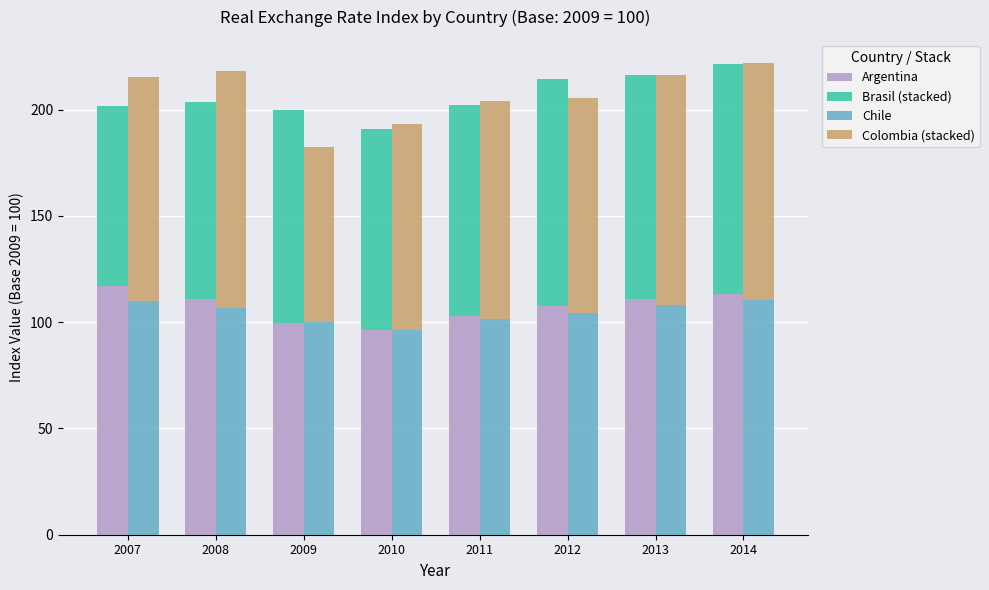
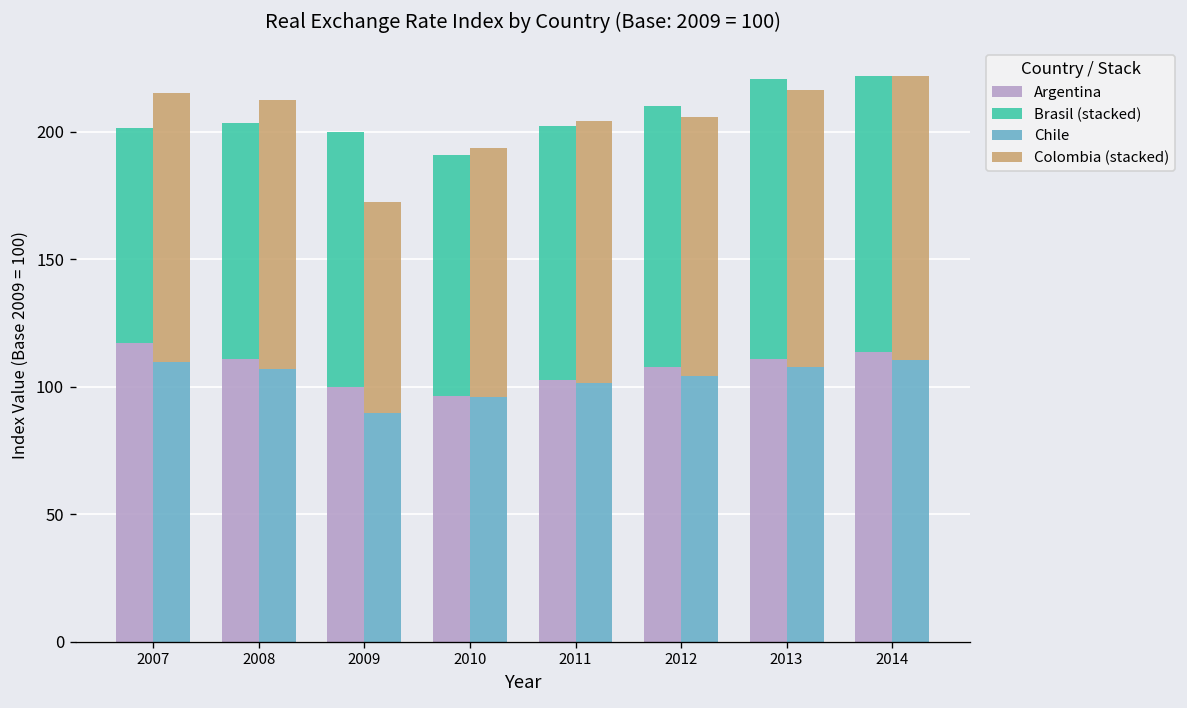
Colombia (stacked), 2008: 111 -> 106
Chile, 2009: 100 -> 90
Brasil (stacked), 2012: 106 -> 102
Brasil (stacked), 2013: 106 -> 110
